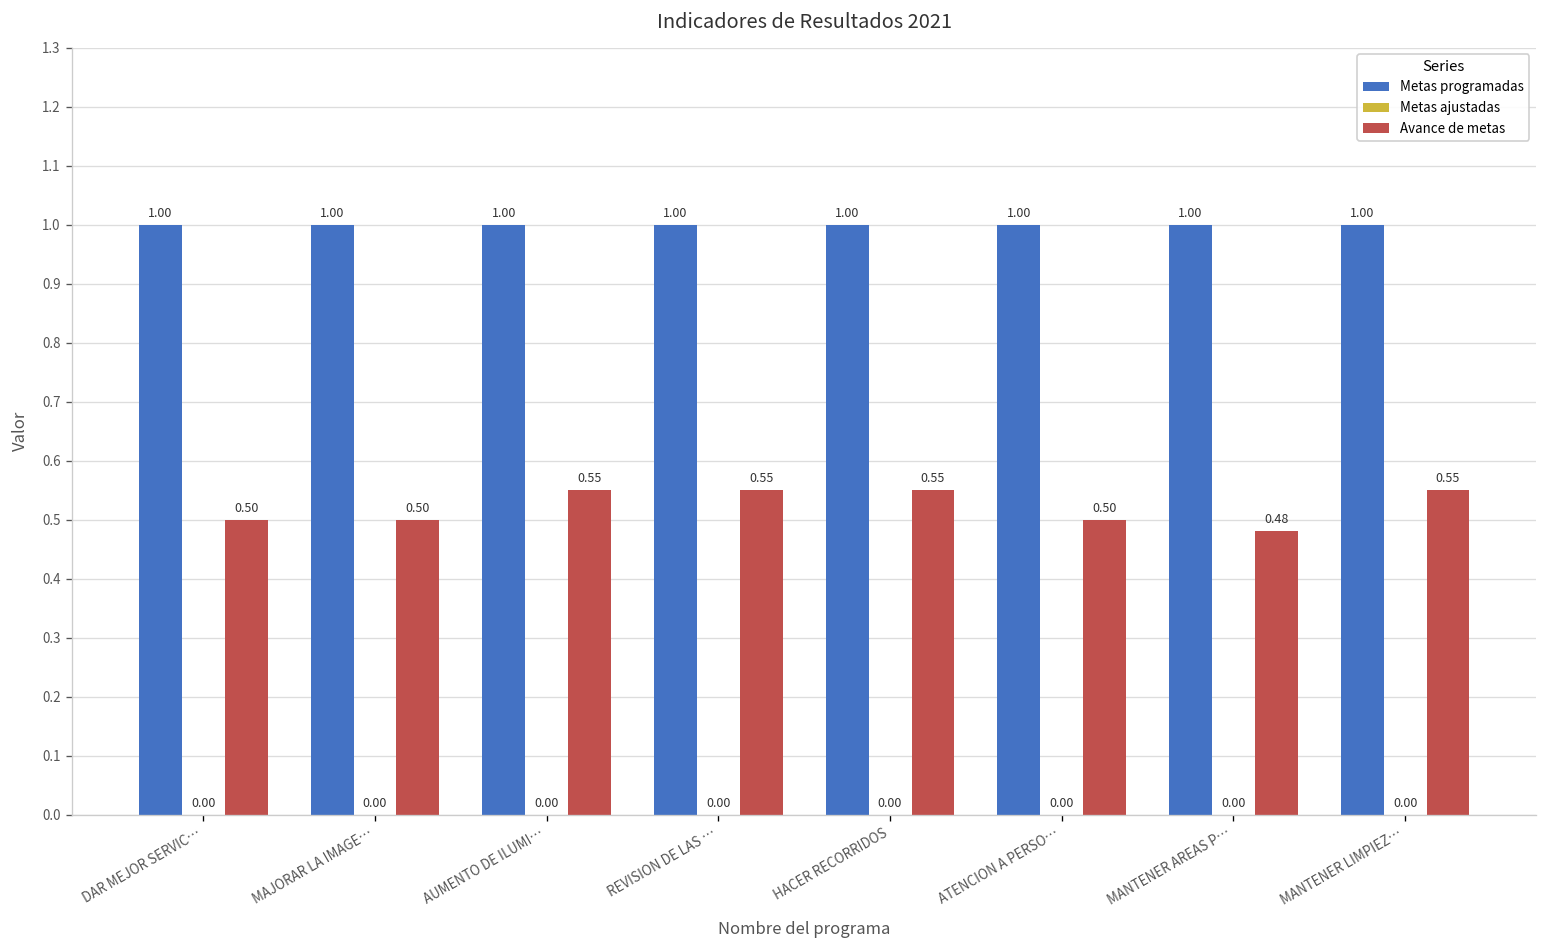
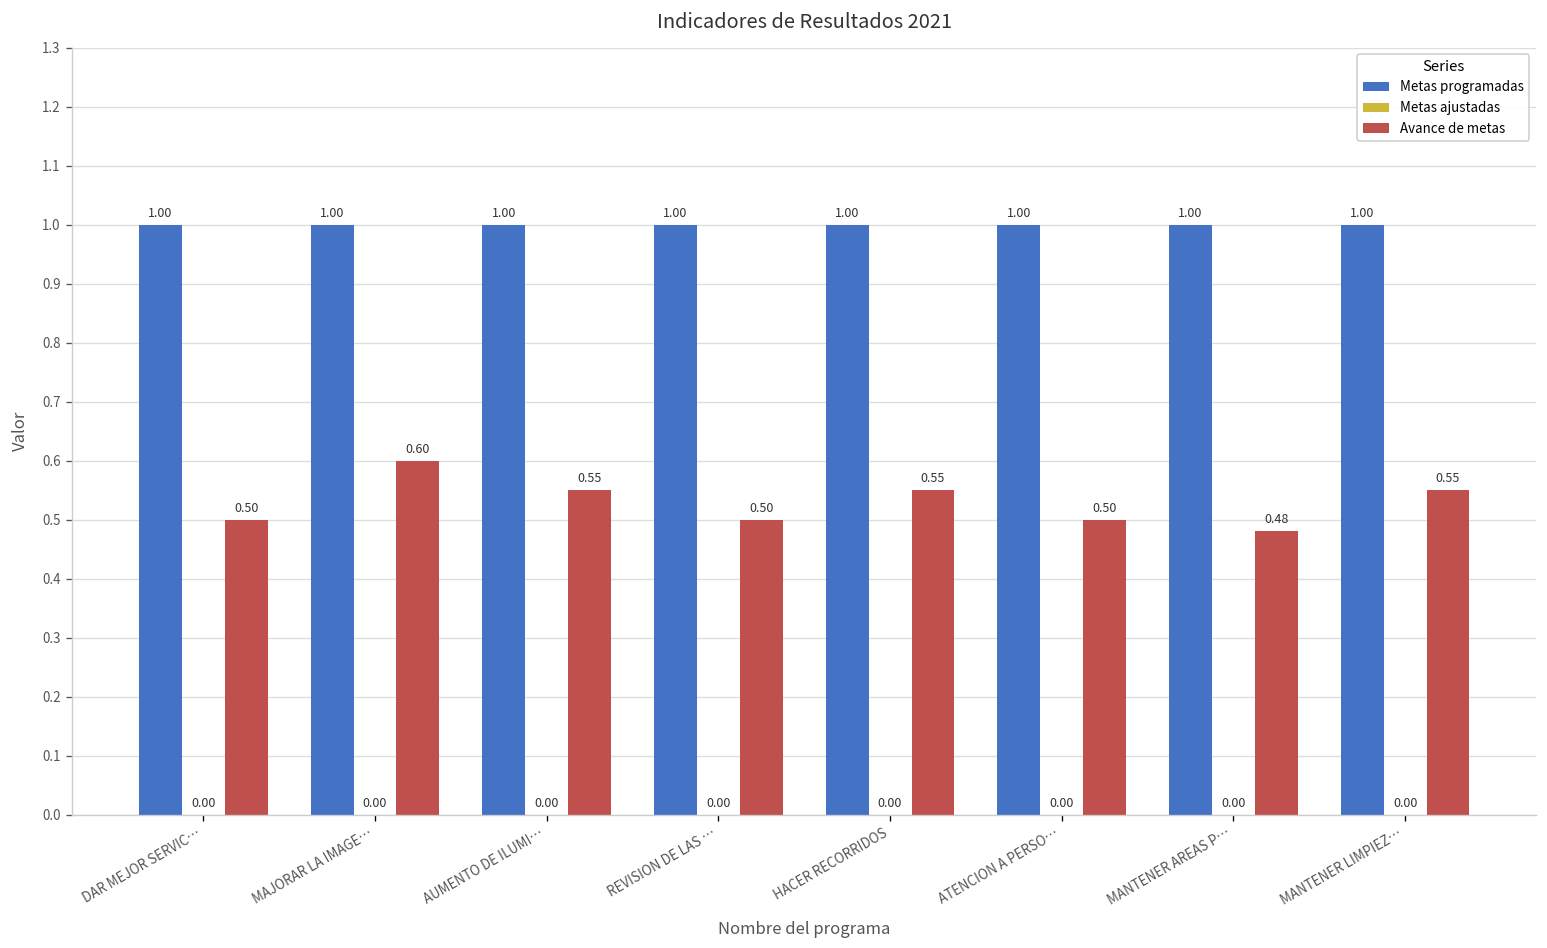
Avance de metas, MAJORAR LA IMAGE…: 0.50 -> 0.60
Avance de metas, REVISION DE LAS …: 0.55 -> 0.50
